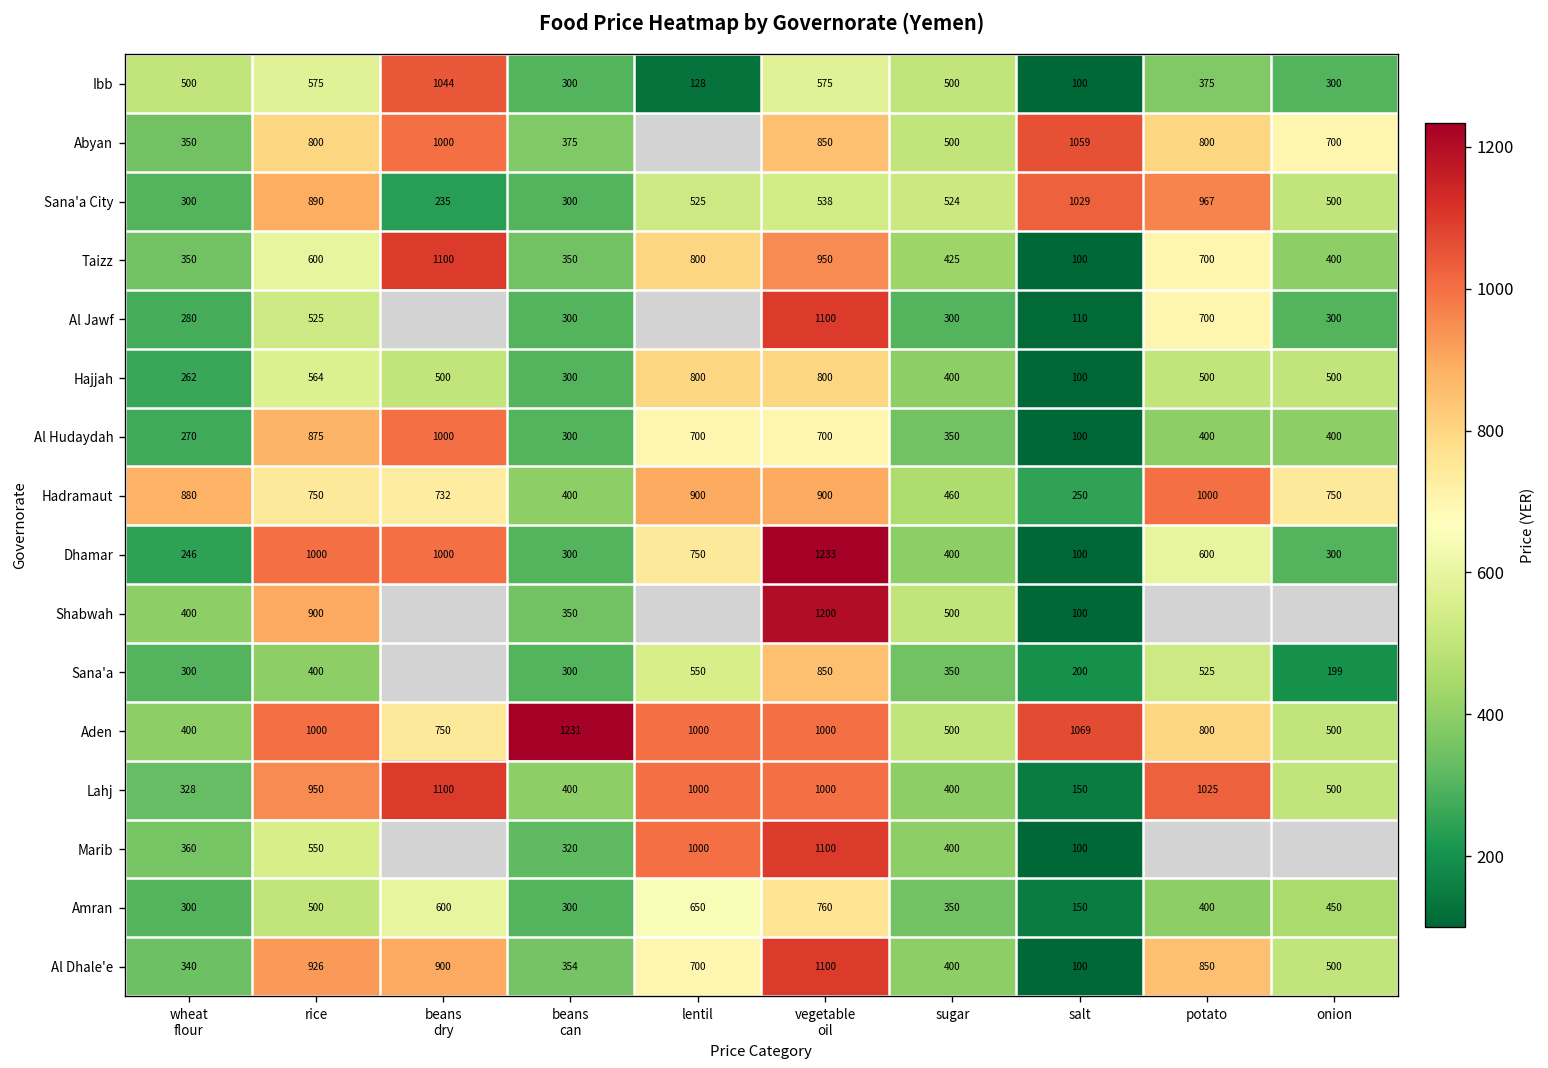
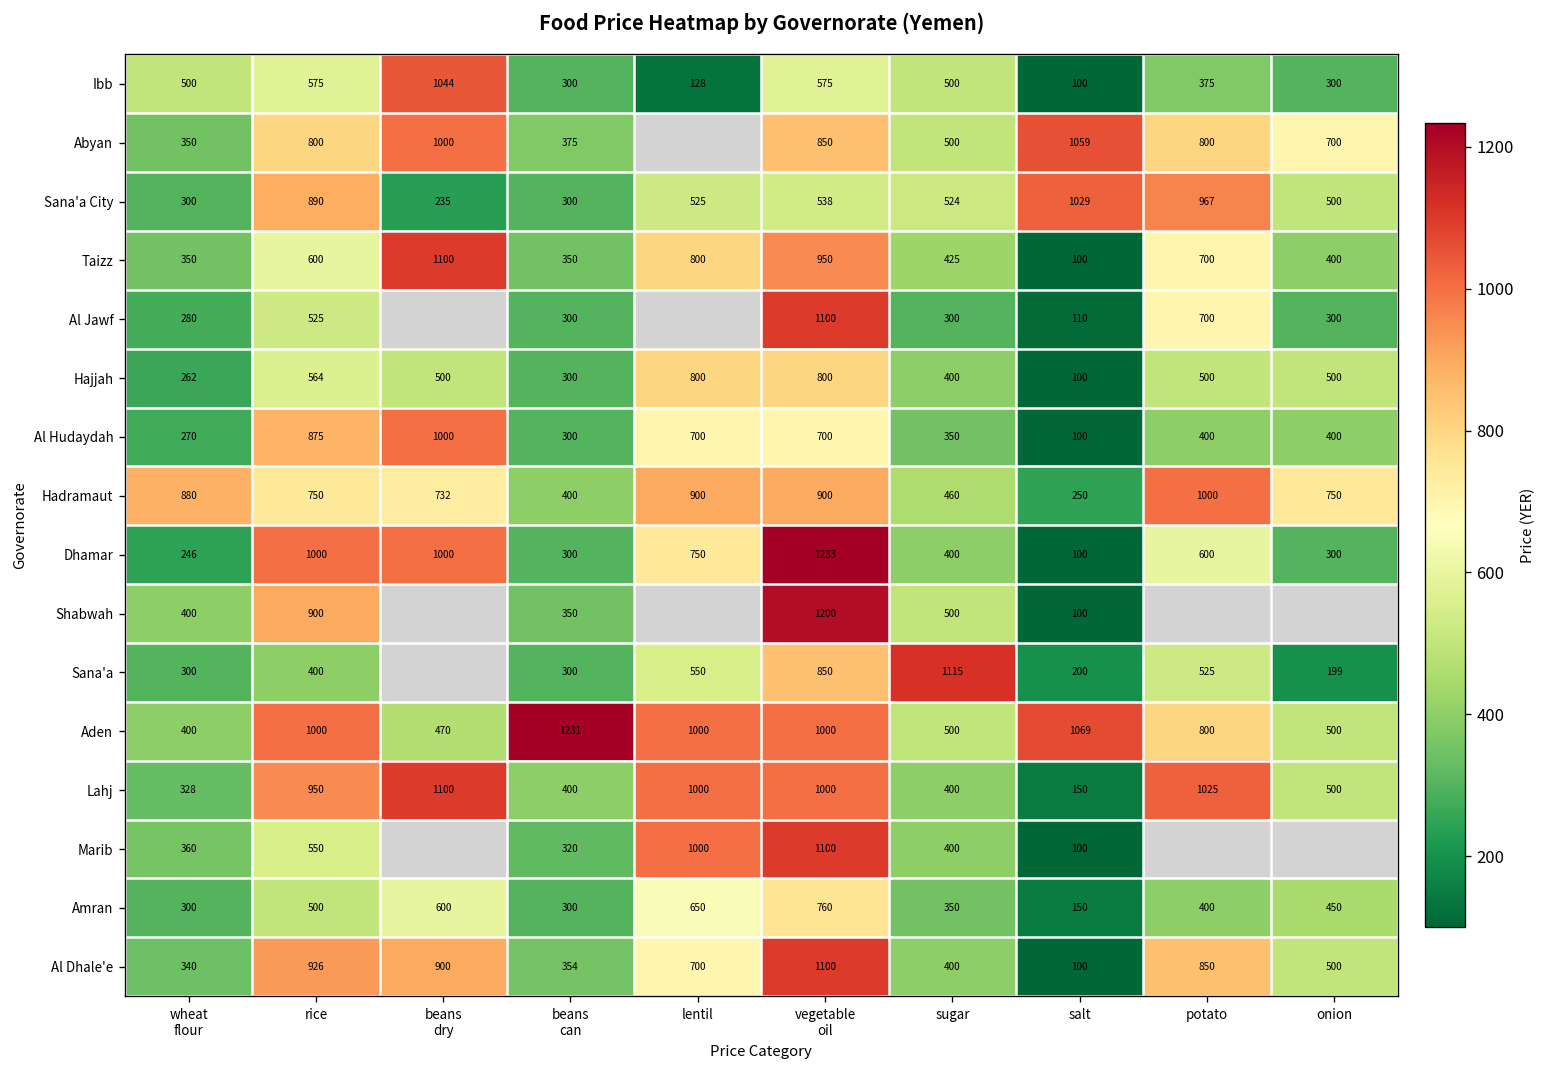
Sana'a, sugar: 350 -> 1115
Aden, beans dry: 750 -> 470
